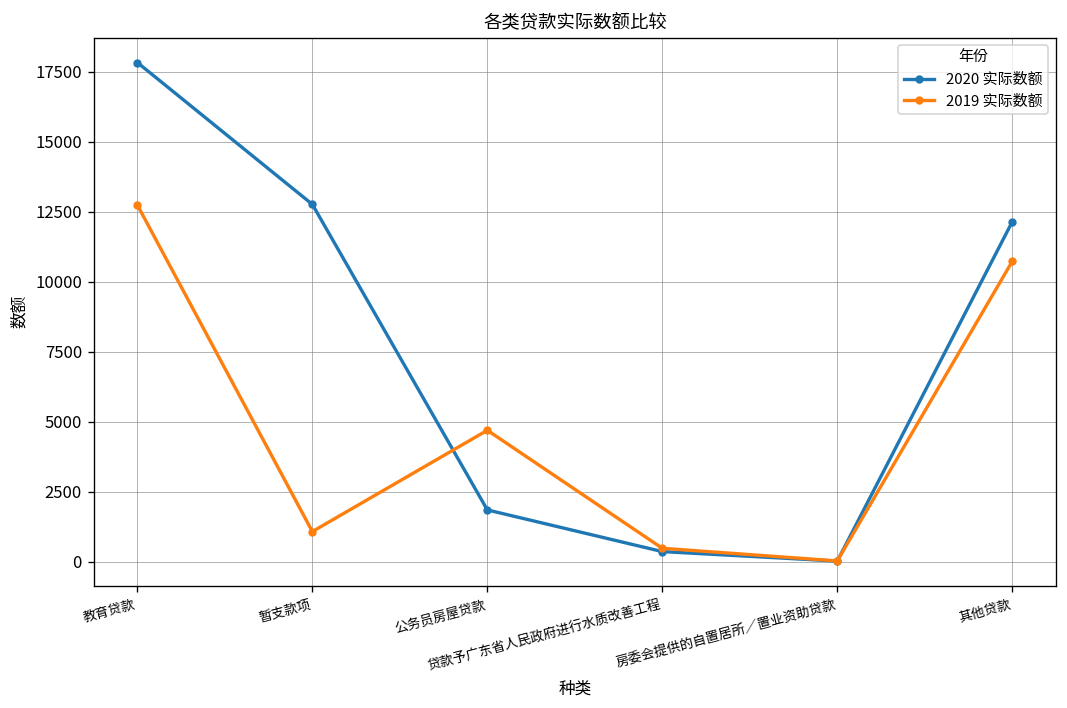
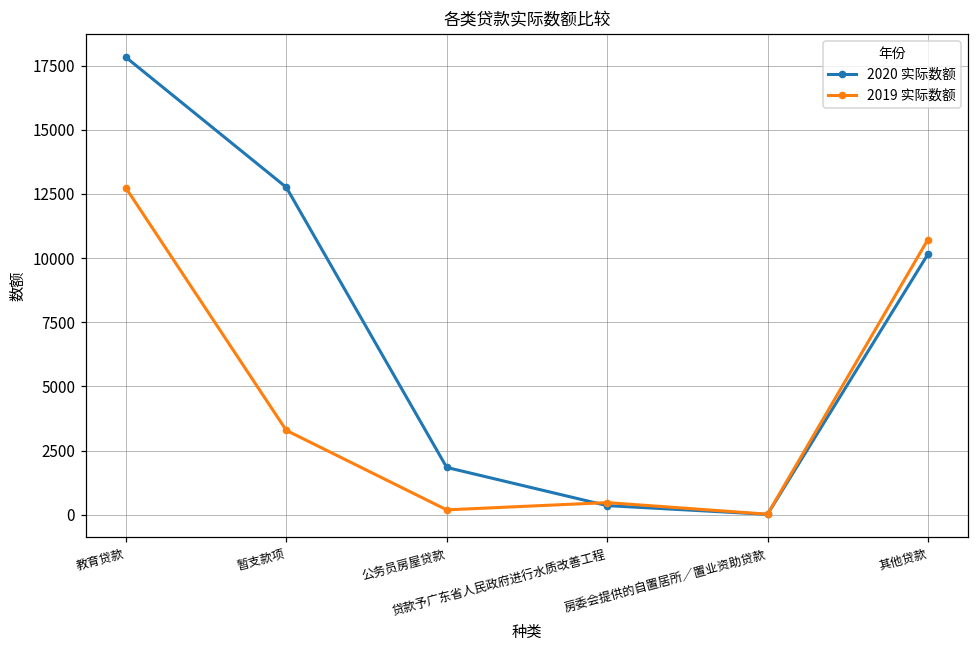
2019 实际数额, 暂支款项: 1100 -> 3300
2019 实际数额, 公务员房屋贷款: 4700 -> 200
2020 实际数额, 其他贷款: 12100 -> 10200
